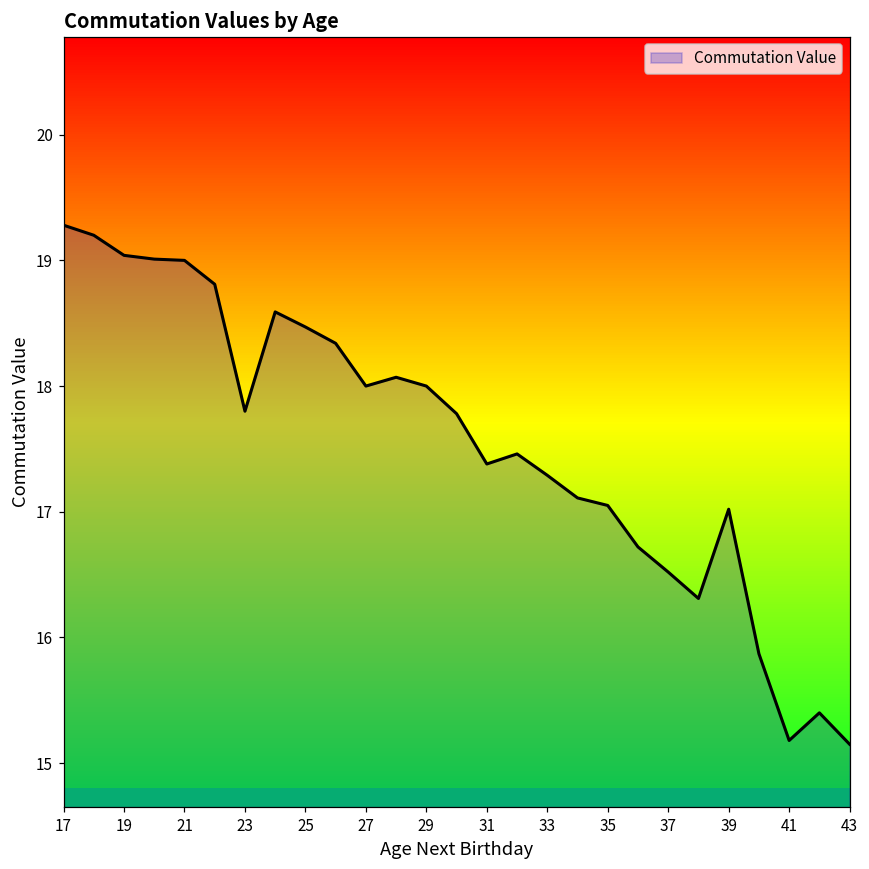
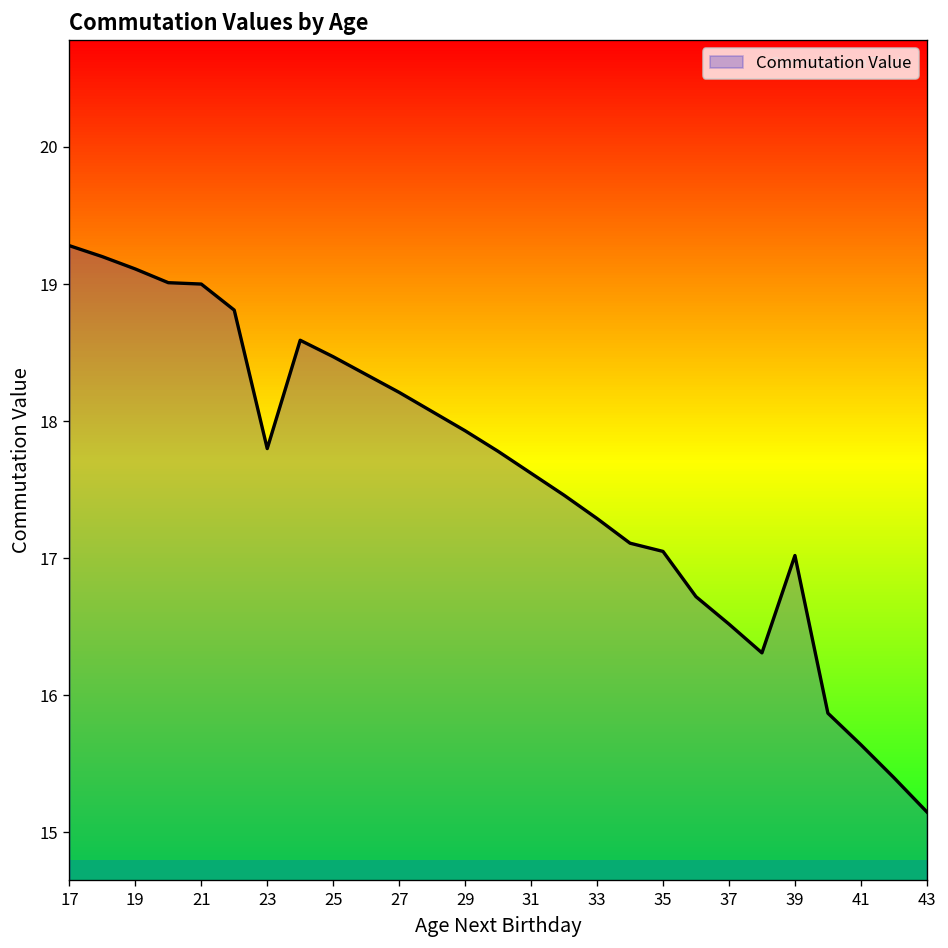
Commutation Value, 19: 19.04 -> 19.11
Commutation Value, 27: 18.00 -> 18.21
Commutation Value, 29: 18.00 -> 17.93
Commutation Value, 31: 17.38 -> 17.62
Commutation Value, 41: 15.18 -> 15.64
